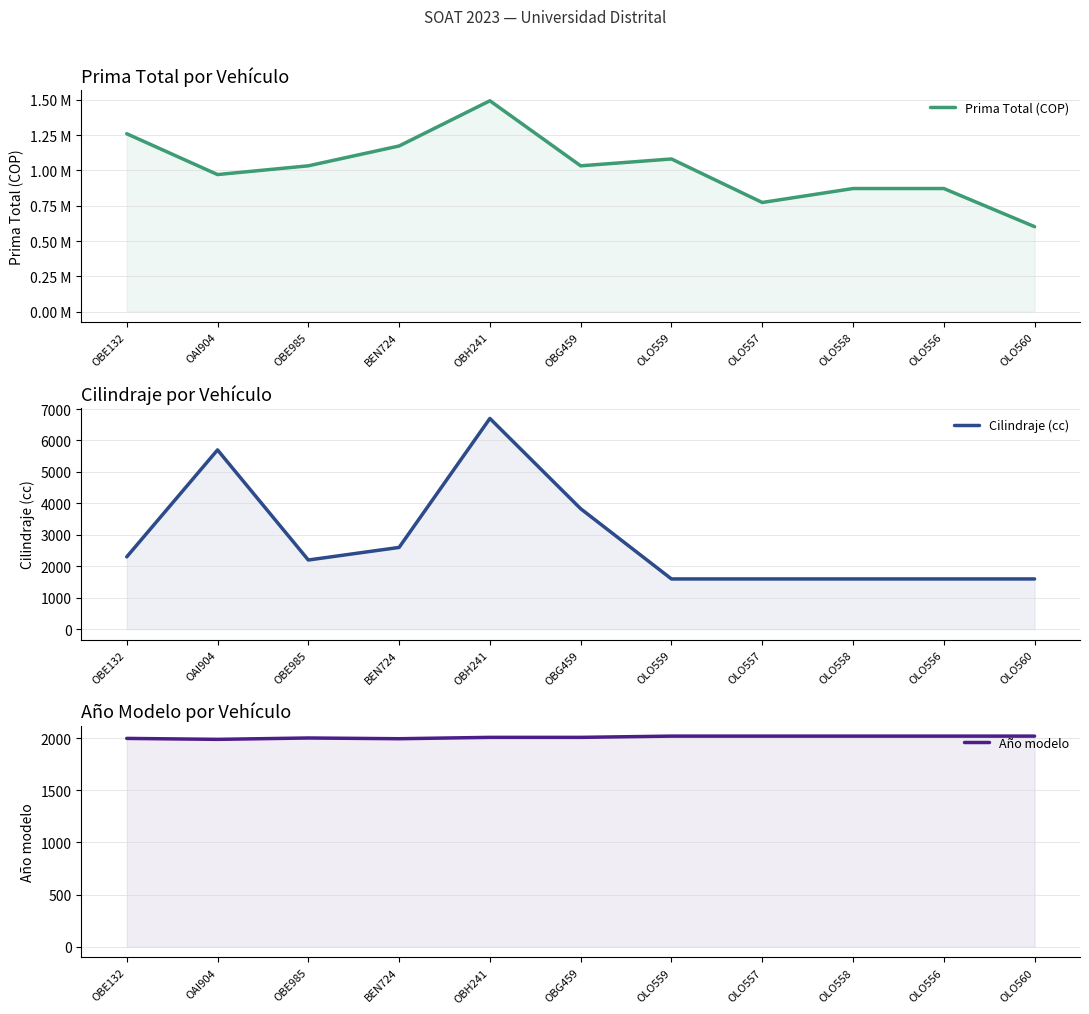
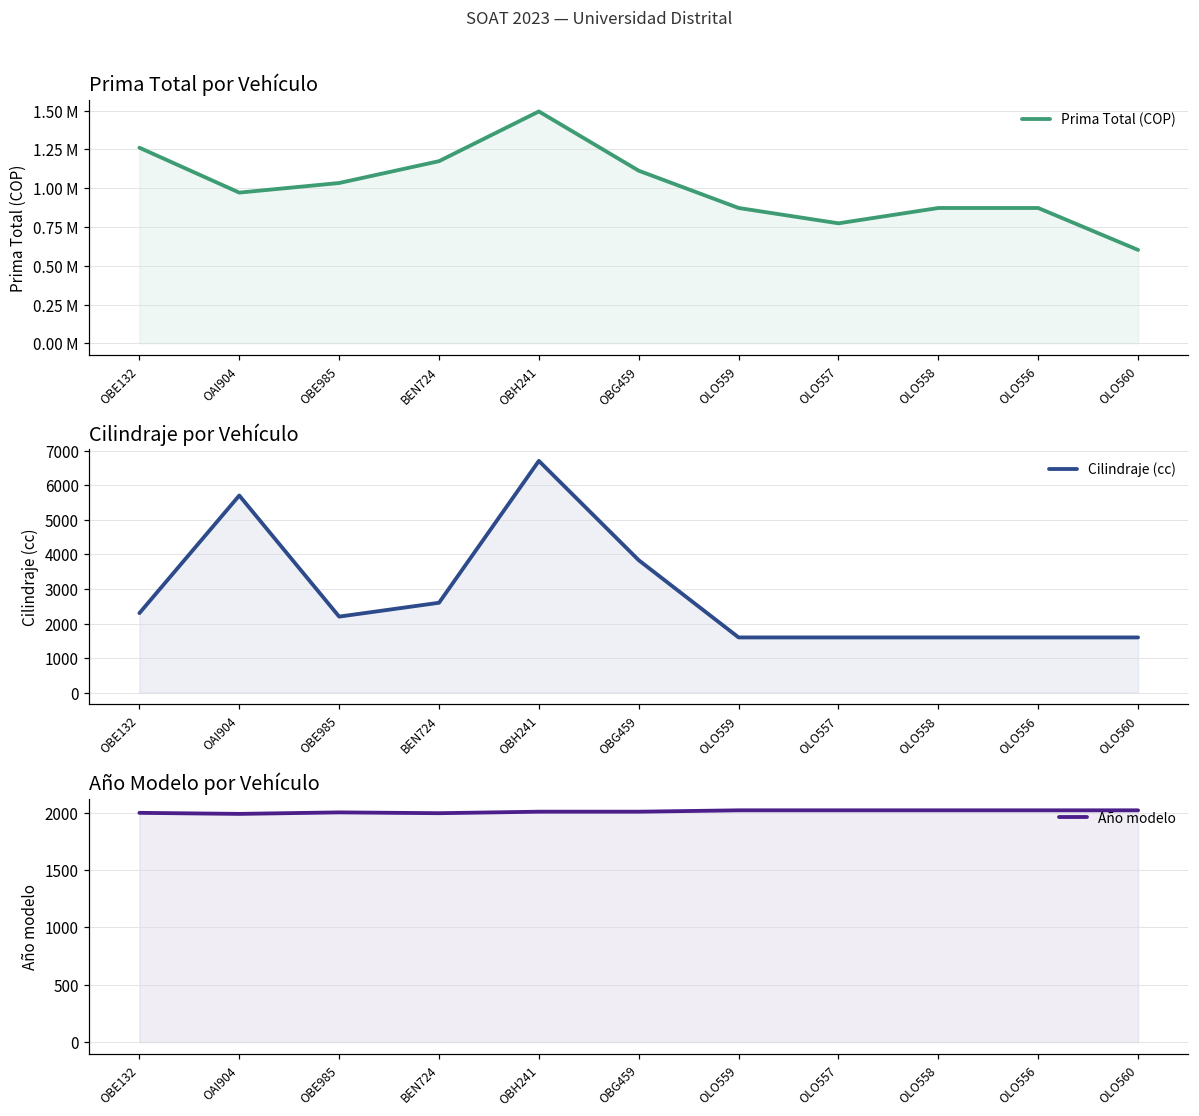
Prima Total por Vehículo, OBG459: 1030000 -> 1110000
Prima Total por Vehículo, OLO559: 1080000 -> 870000
